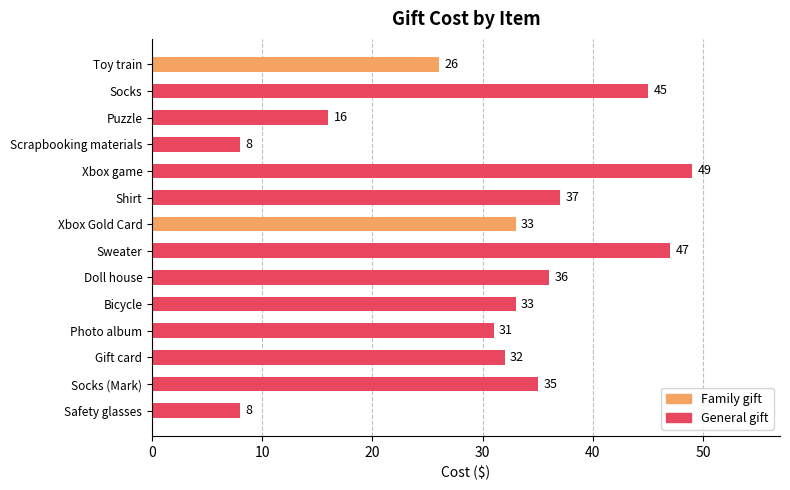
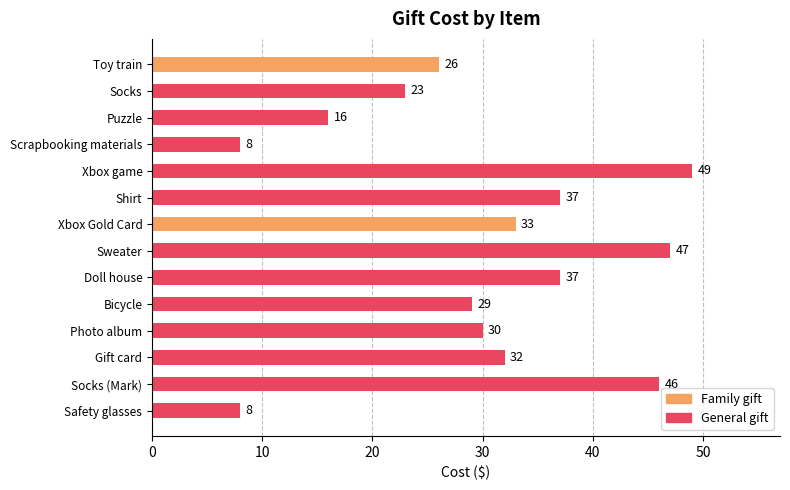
Socks: 45 -> 23
Doll house: 36 -> 37
Bicycle: 33 -> 29
Photo album: 31 -> 30
Socks (Mark): 35 -> 46
